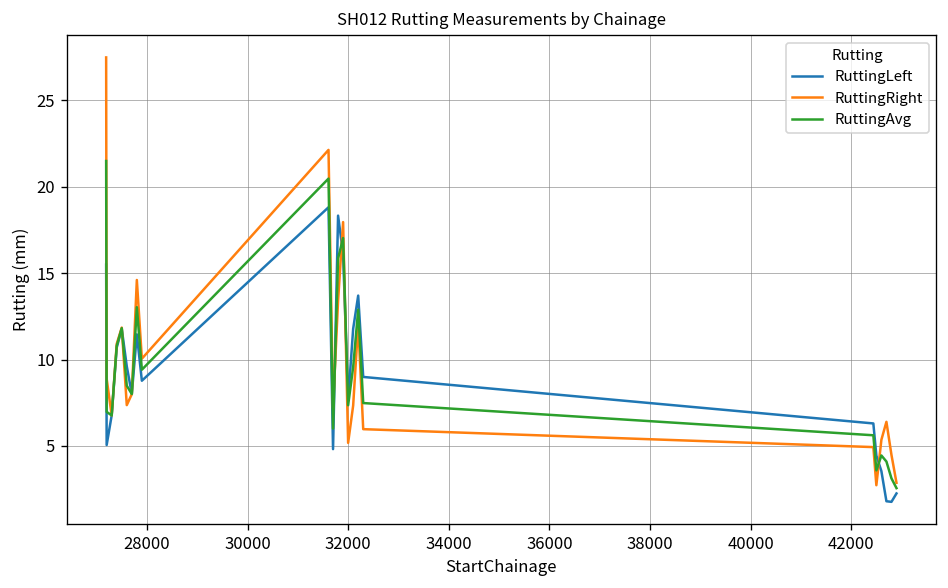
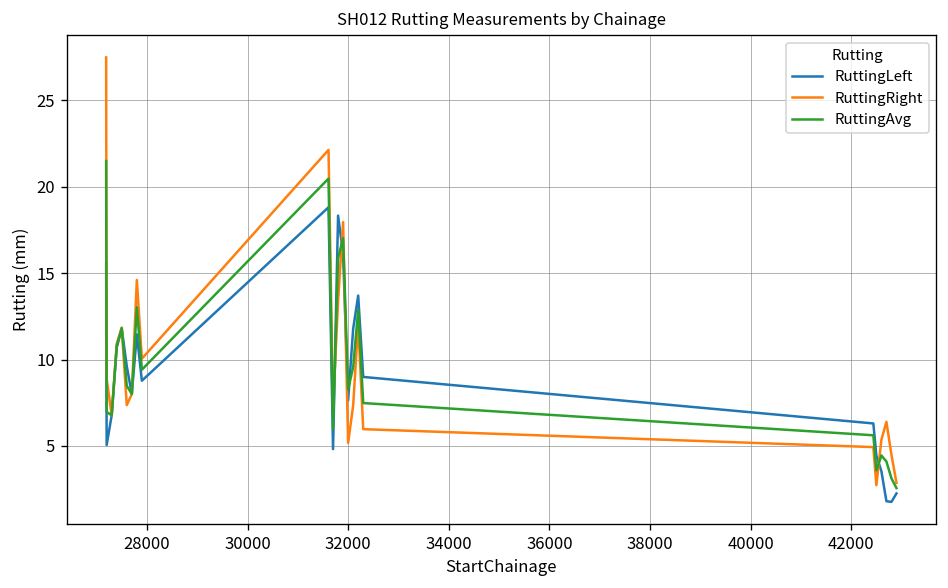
RuttingAvg, 32000: 7.4 -> 8.3
